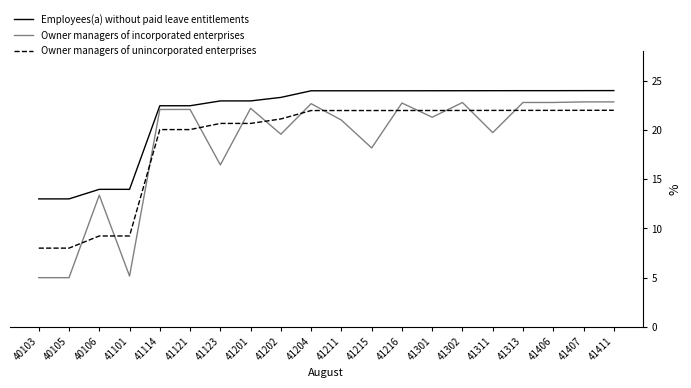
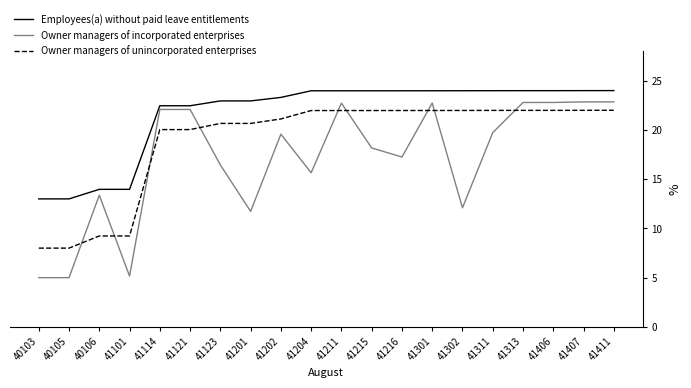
Owner managers of incorporated enterprises, 41201: 22 -> 12
Owner managers of incorporated enterprises, 41204: 23 -> 16
Owner managers of incorporated enterprises, 41211: 21 -> 23
Owner managers of incorporated enterprises, 41216: 23 -> 17
Owner managers of incorporated enterprises, 41301: 21 -> 23
Owner managers of incorporated enterprises, 41302: 23 -> 12
